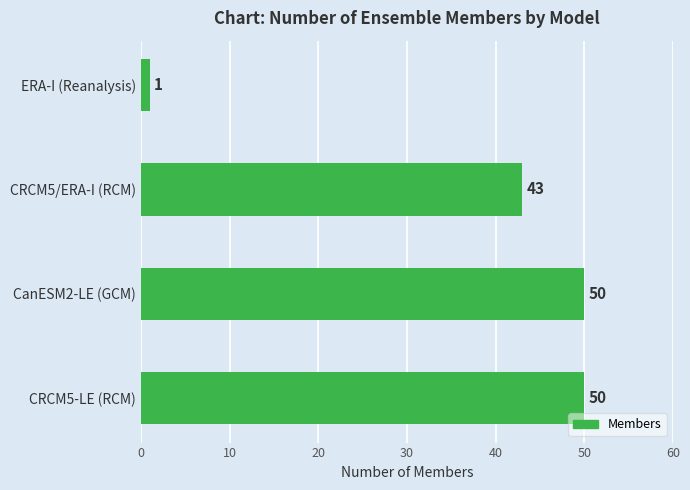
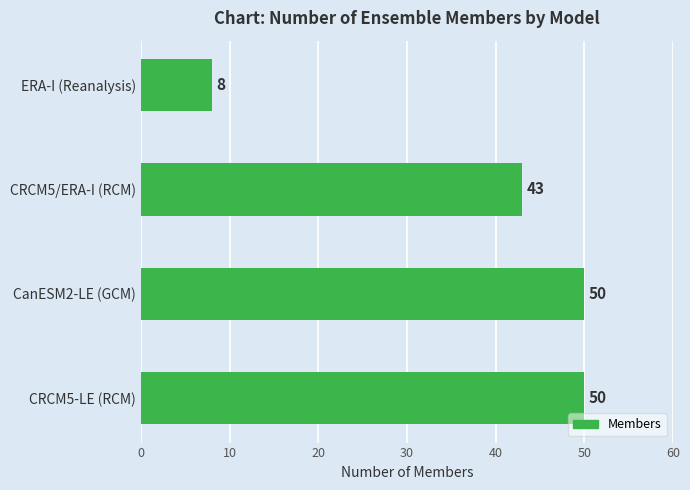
ERA-I (Reanalysis): 1 -> 8
